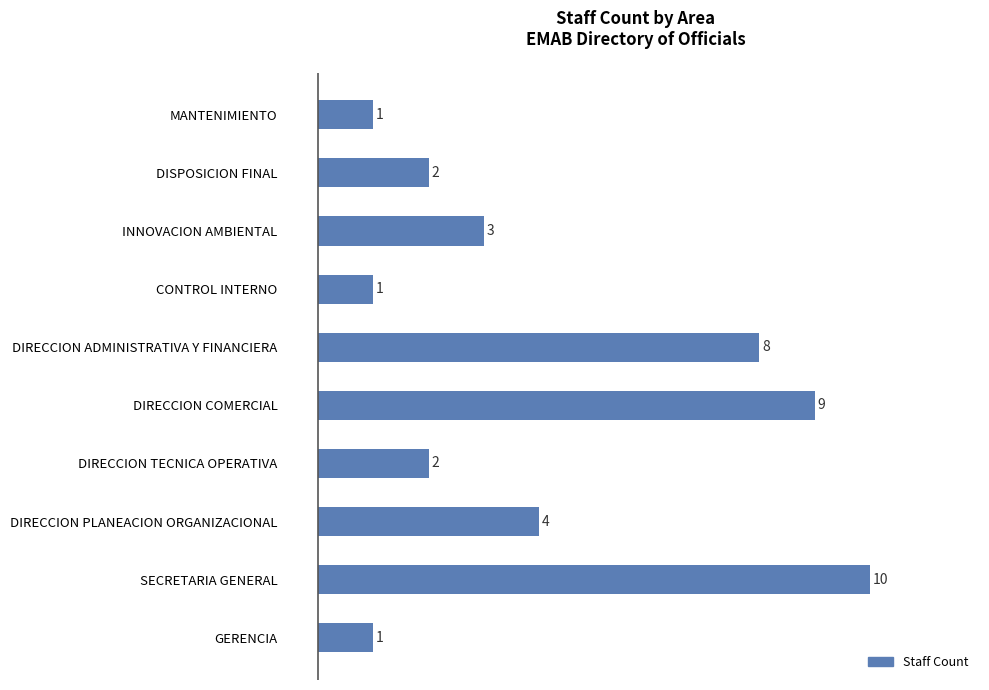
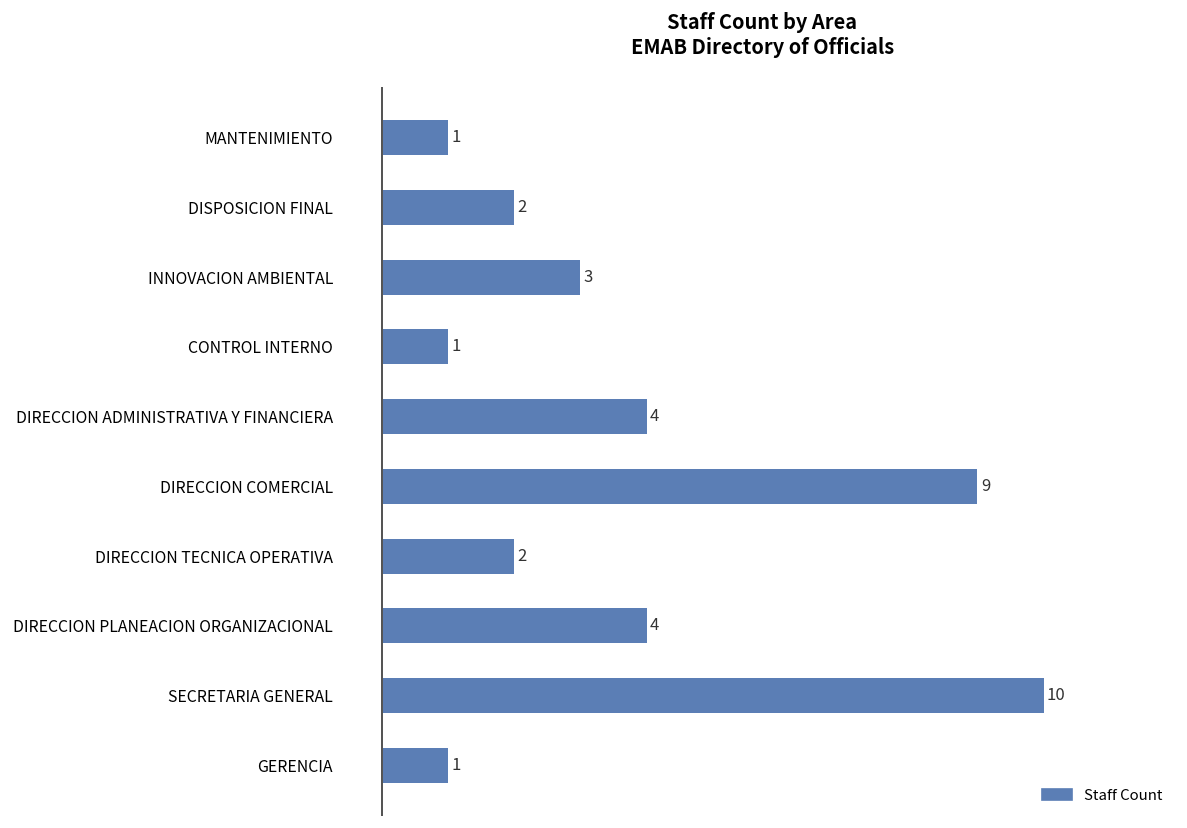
DIRECCION ADMINISTRATIVA Y FINANCIERA: 8 -> 4
